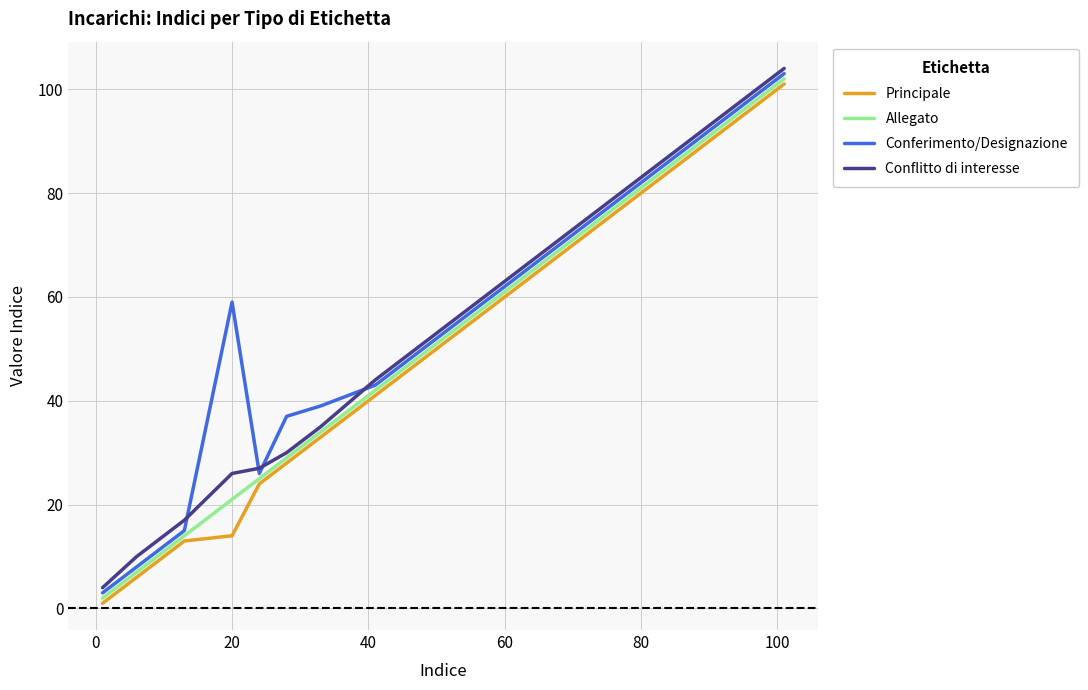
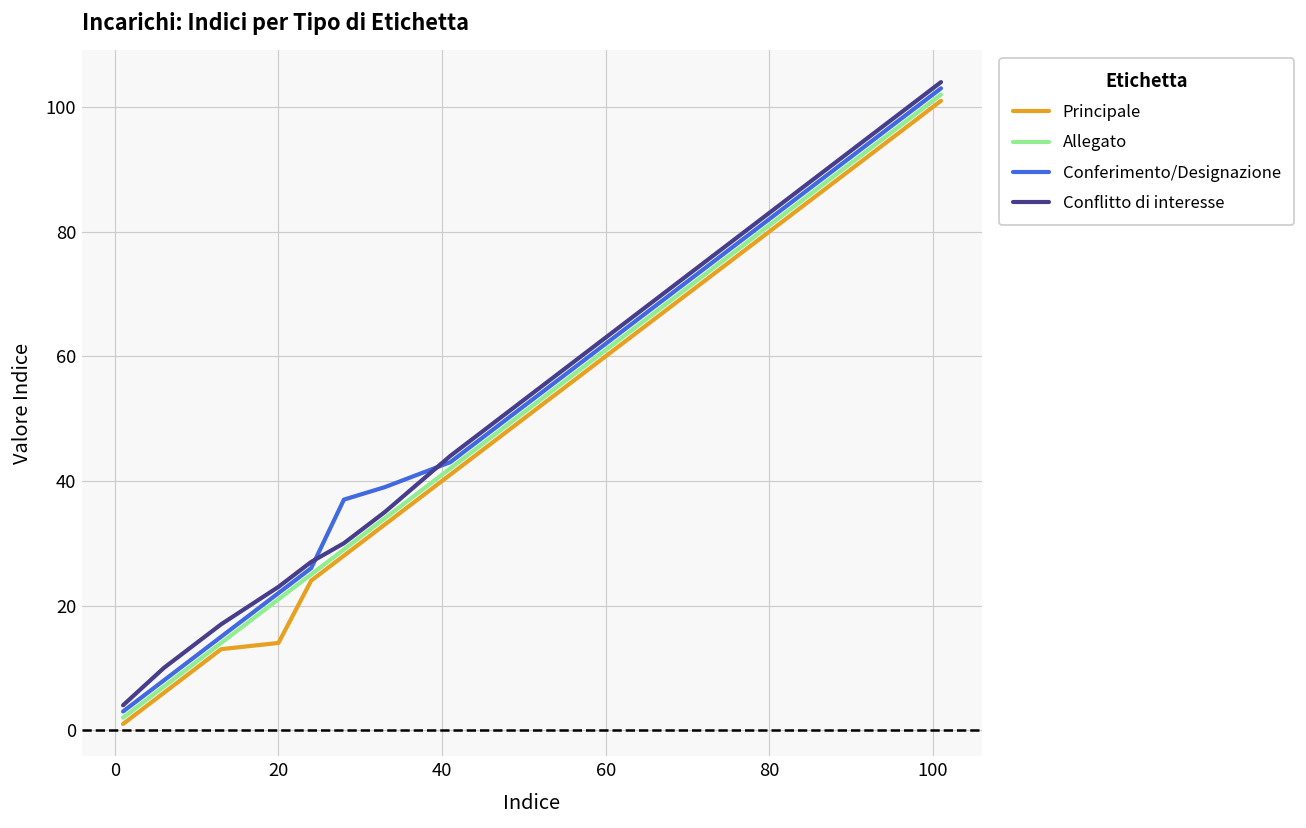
Conferimento/Designazione, 20: 59 -> 22
Conflitto di interesse, 20: 26 -> 23
